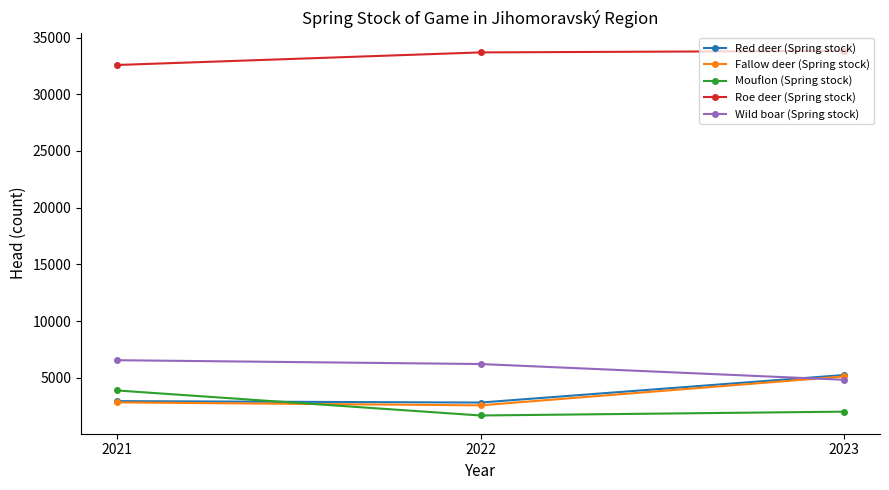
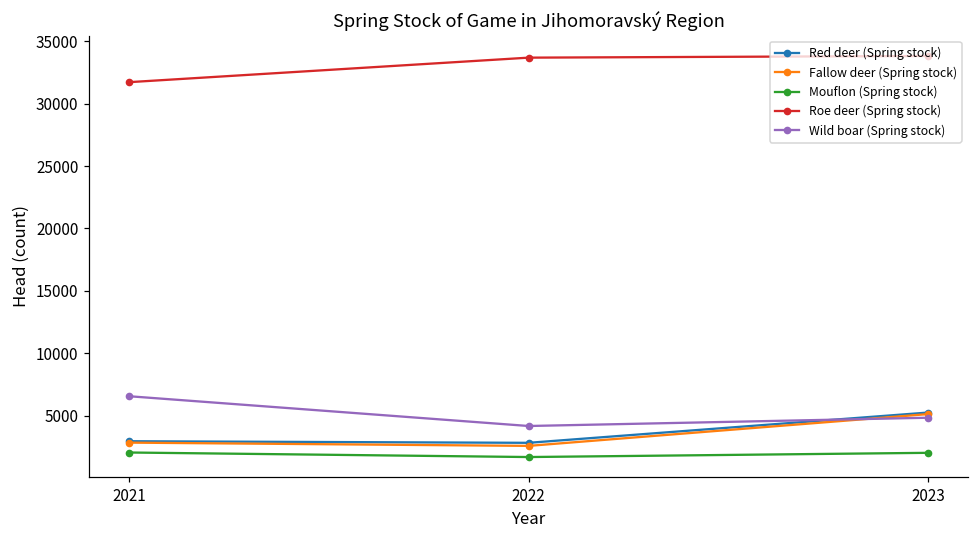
Mouflon (Spring stock), 2021: 3900 -> 2000
Roe deer (Spring stock), 2021: 32600 -> 31700
Wild boar (Spring stock), 2022: 6200 -> 4200
